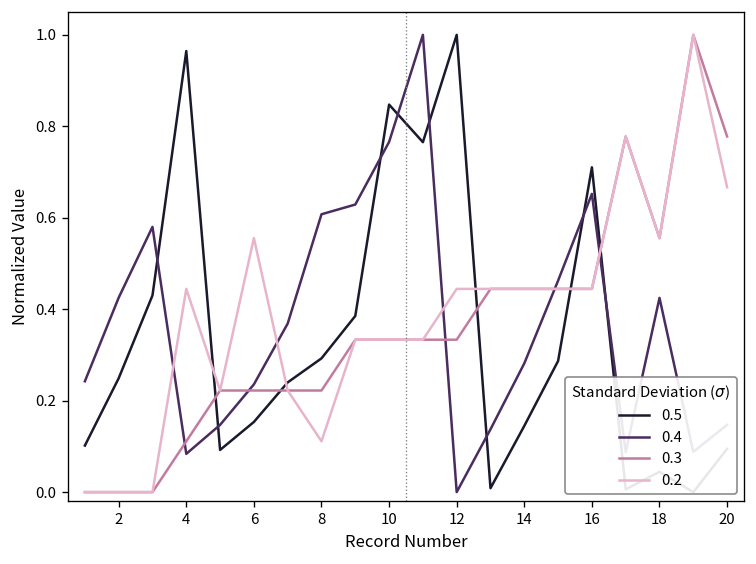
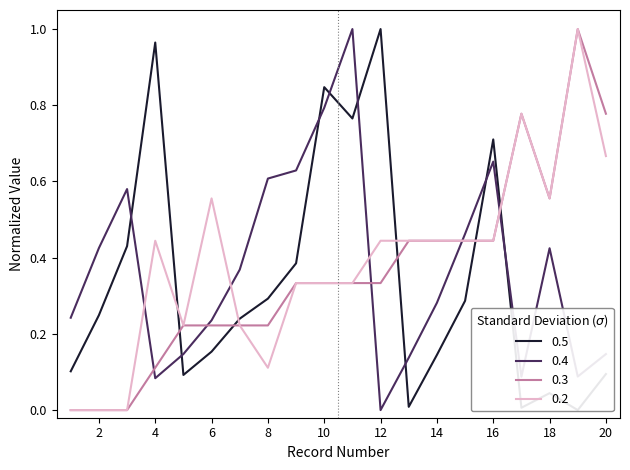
0.4, 10: 0.77 -> 0.79
